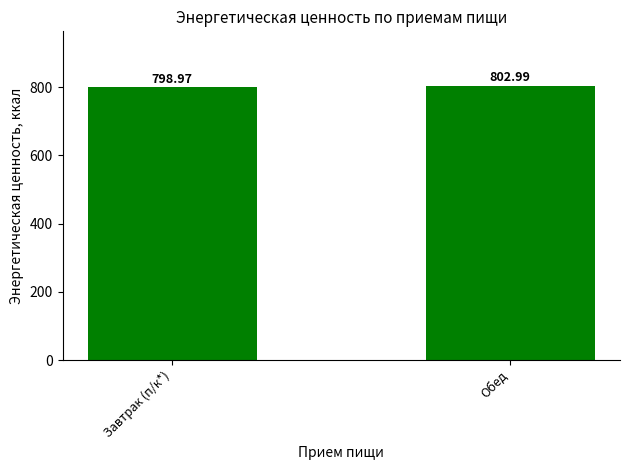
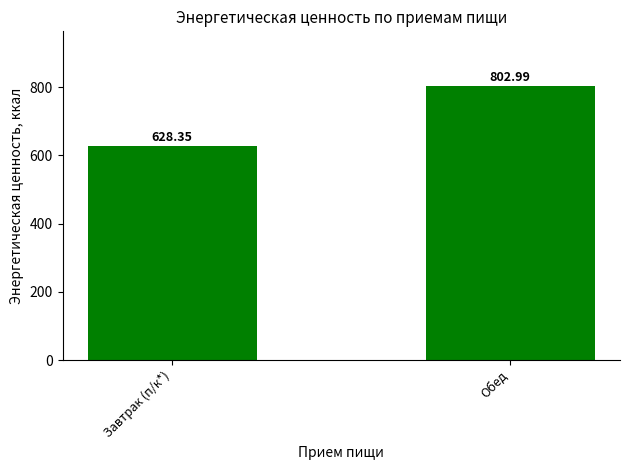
Завтрак (п/к*): 798.97 -> 628.35
